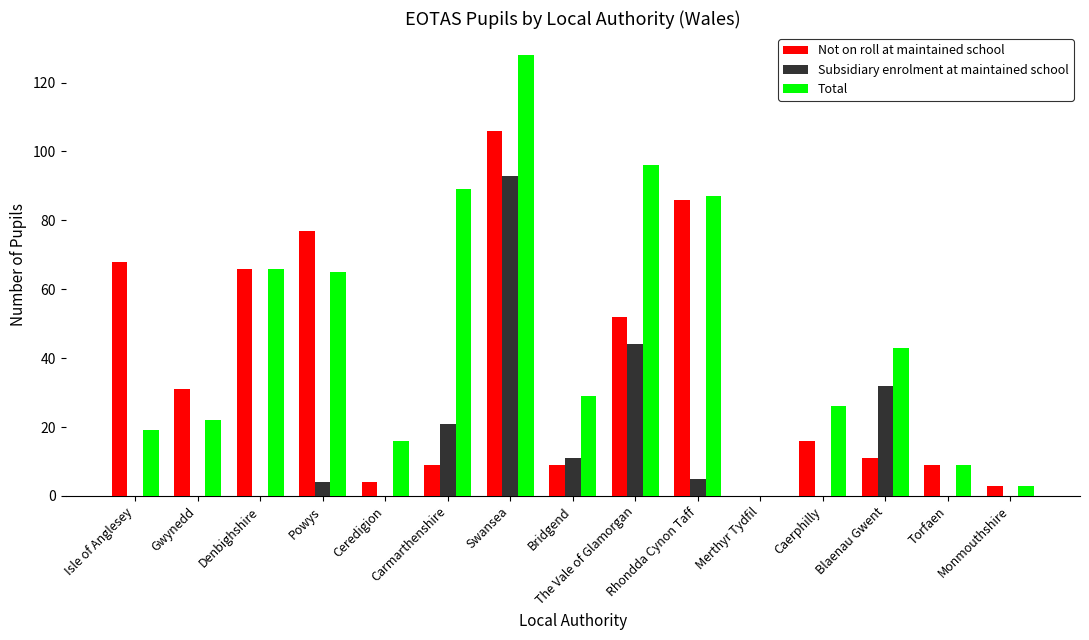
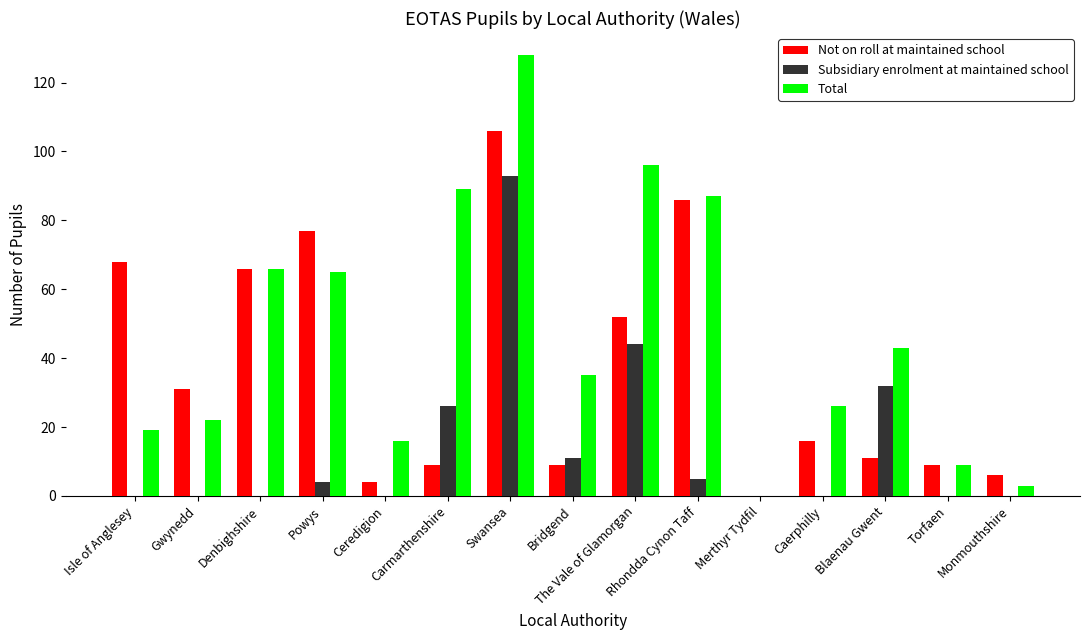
Subsidiary enrolment at maintained school, Carmarthenshire: 21 -> 26
Total, Bridgend: 29 -> 35
Not on roll at maintained school, Monmouthshire: 3 -> 6
